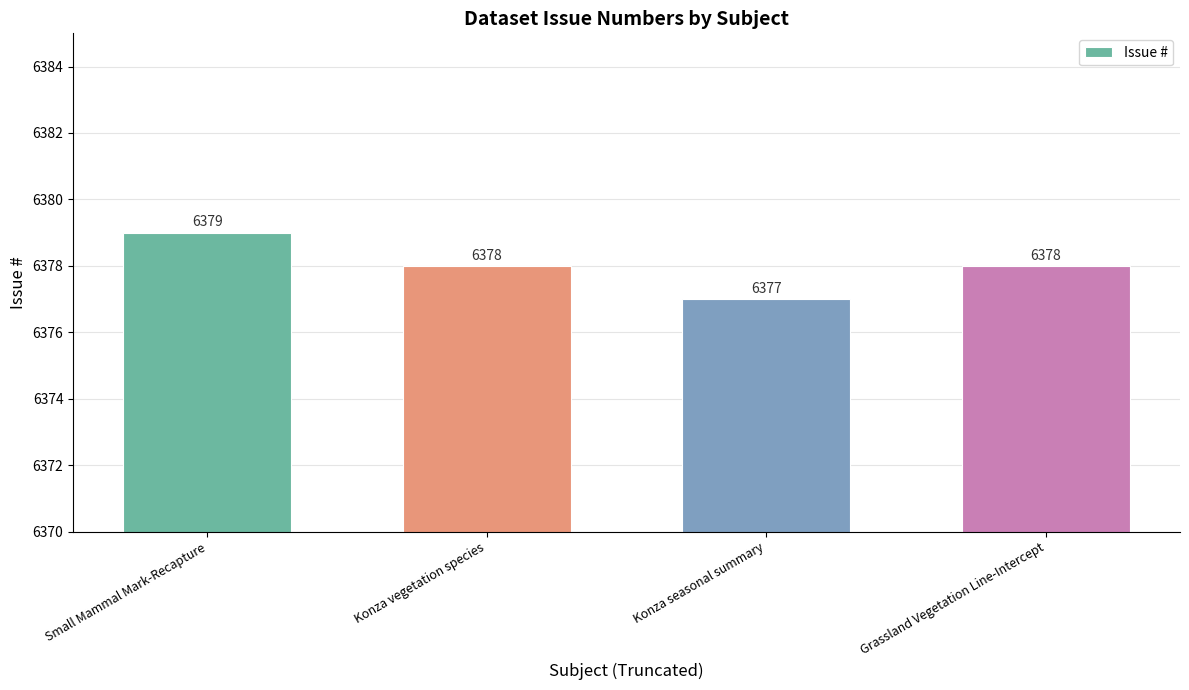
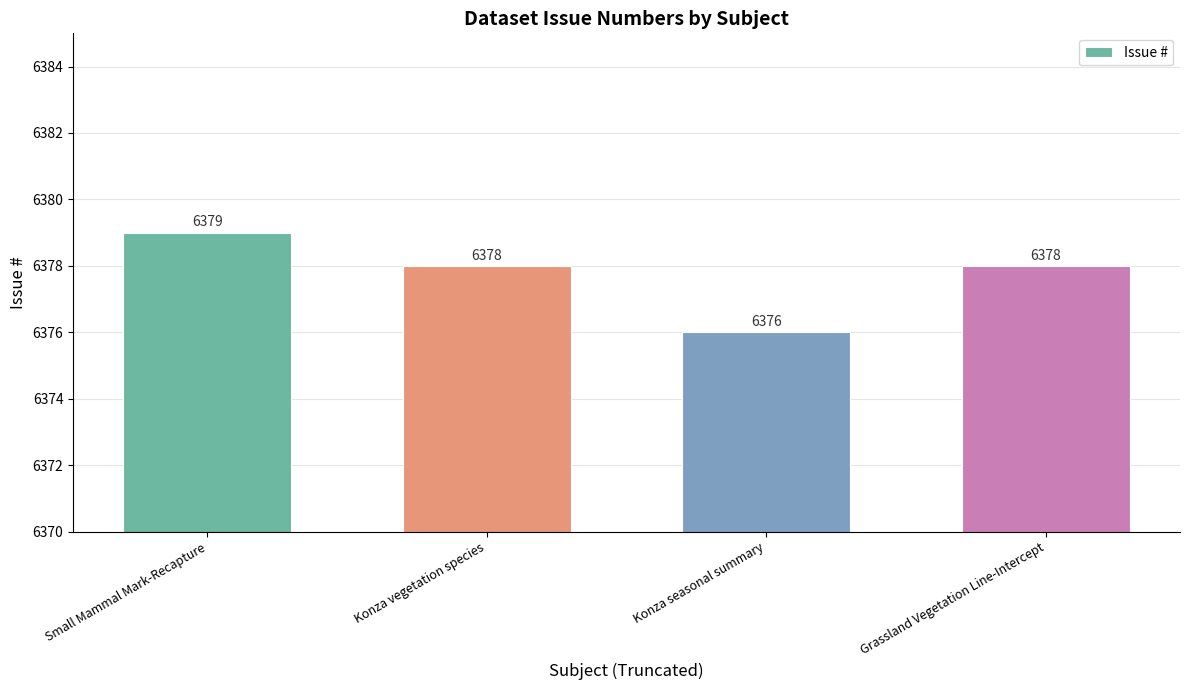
Konza seasonal summary: 6377 -> 6376
